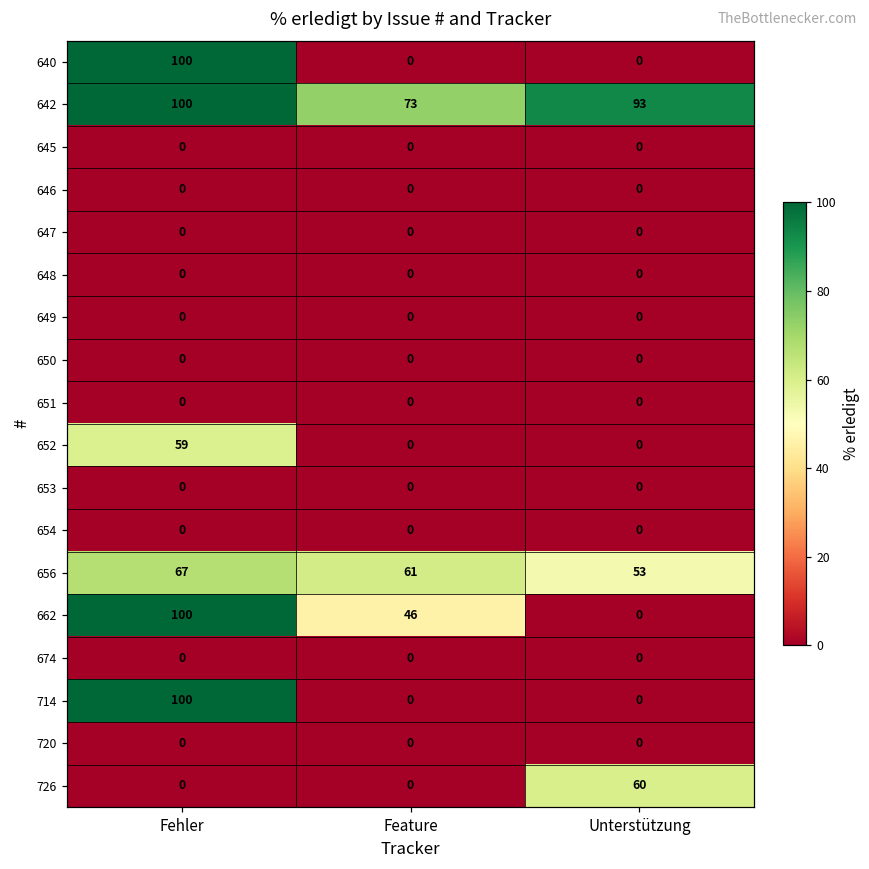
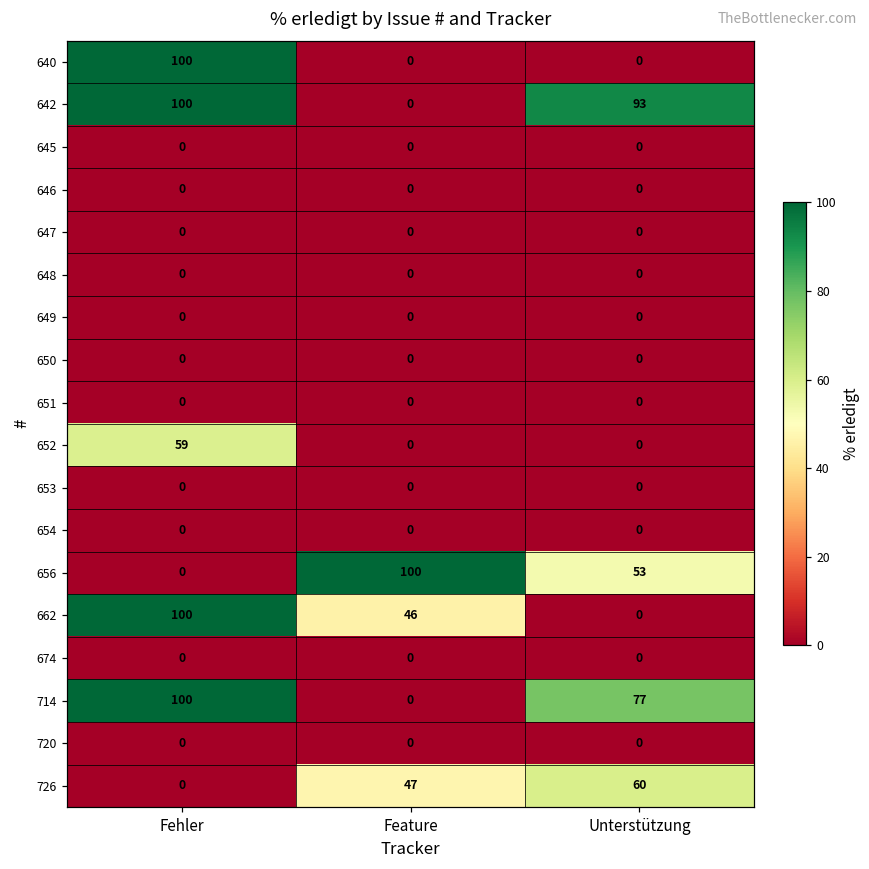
642, Feature: 73 -> 0
656, Fehler: 67 -> 0
656, Feature: 61 -> 100
714, Unterstützung: 0 -> 77
726, Feature: 0 -> 47
